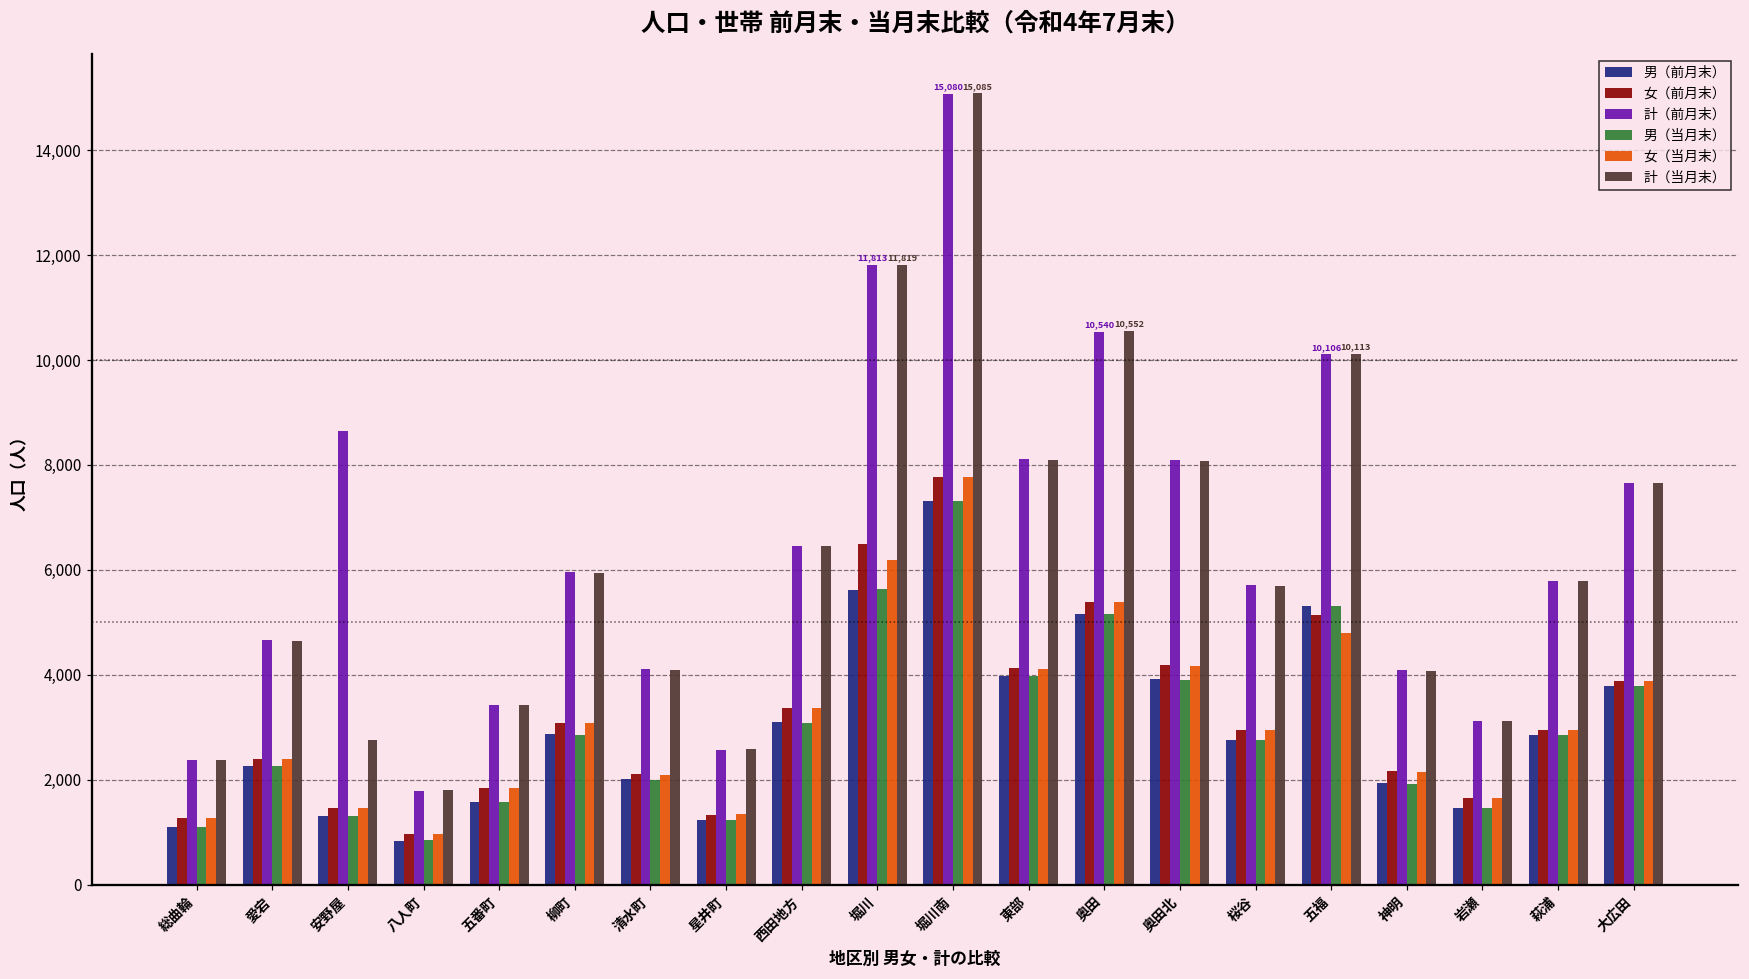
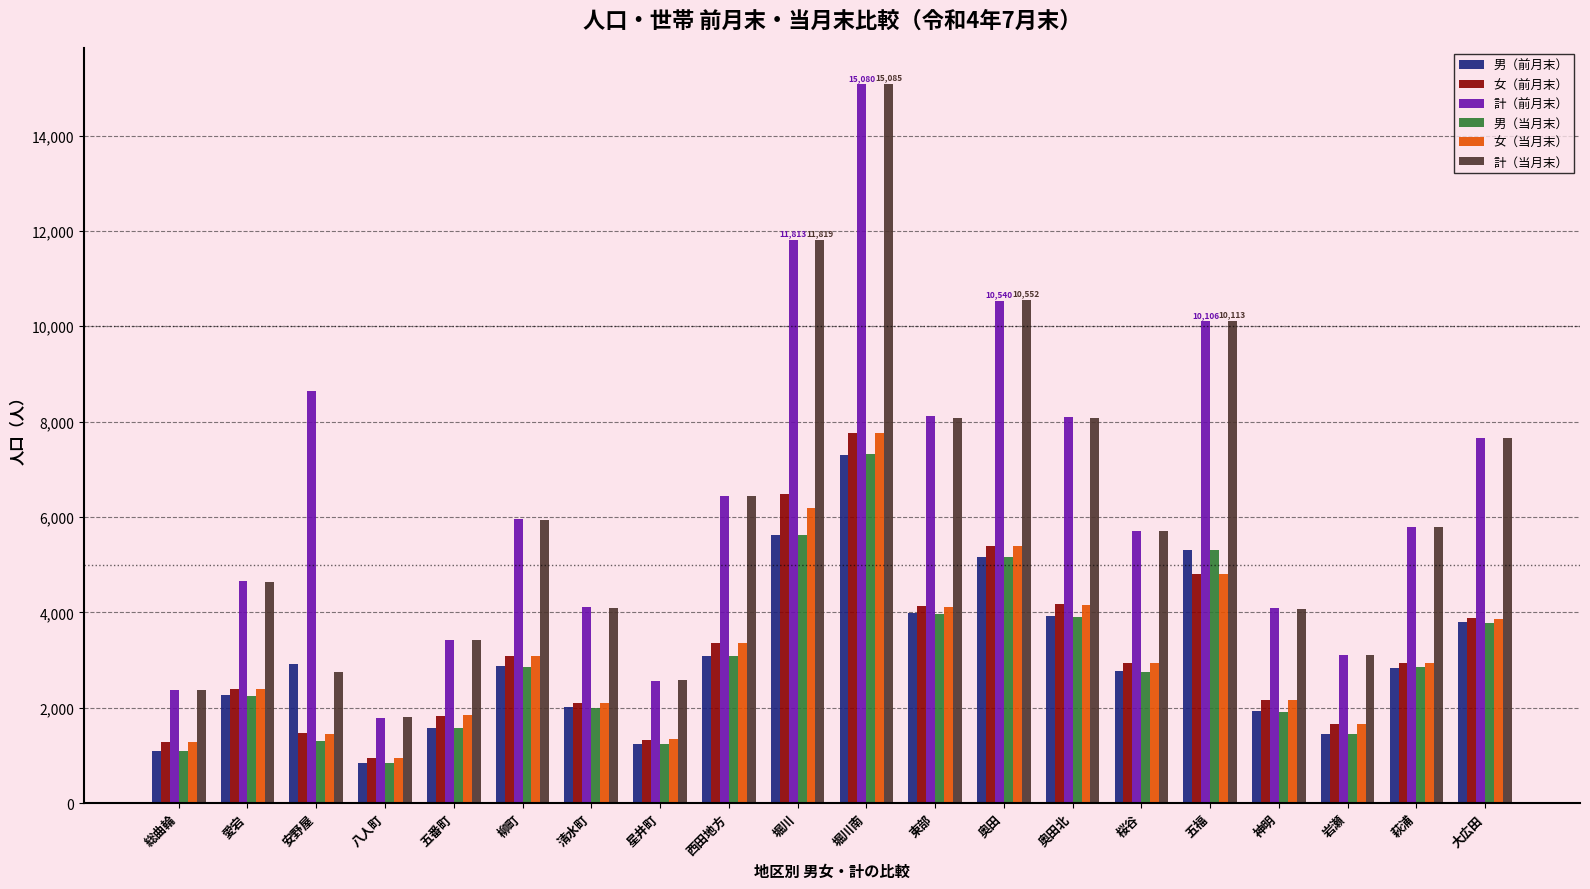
男（前月末）, 安野屋: 1,300 -> 2,900
女（前月末）, 五福: 5,100 -> 4,800
